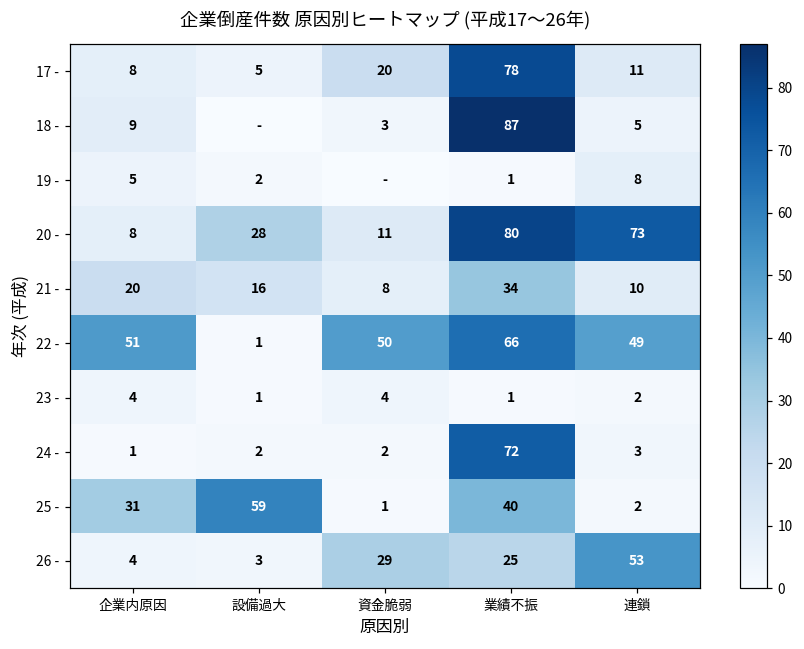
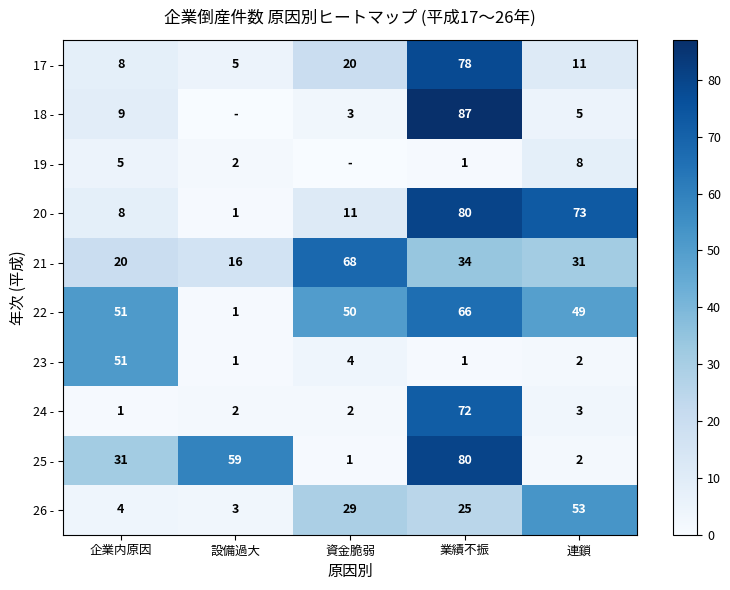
20 -, 設備過大: 28 -> 1
21 -, 資金脆弱: 8 -> 68
21 -, 連鎖: 10 -> 31
23 -, 企業内原因: 4 -> 51
25 -, 業績不振: 40 -> 80
